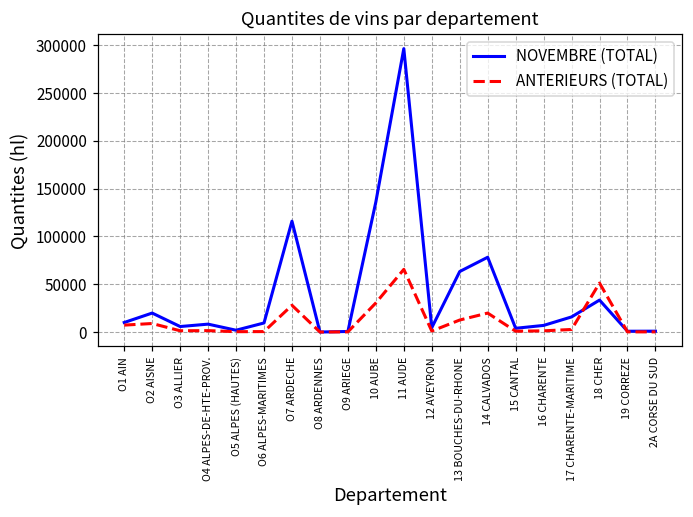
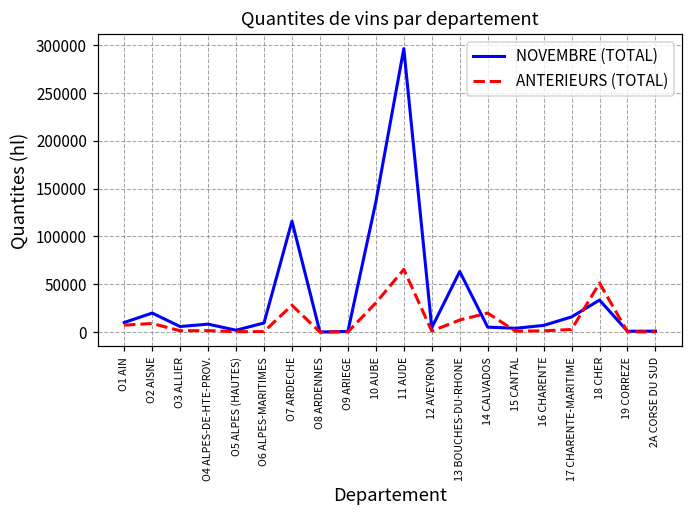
NOVEMBRE (TOTAL), 14 CALVADOS: 80000 -> 10000
